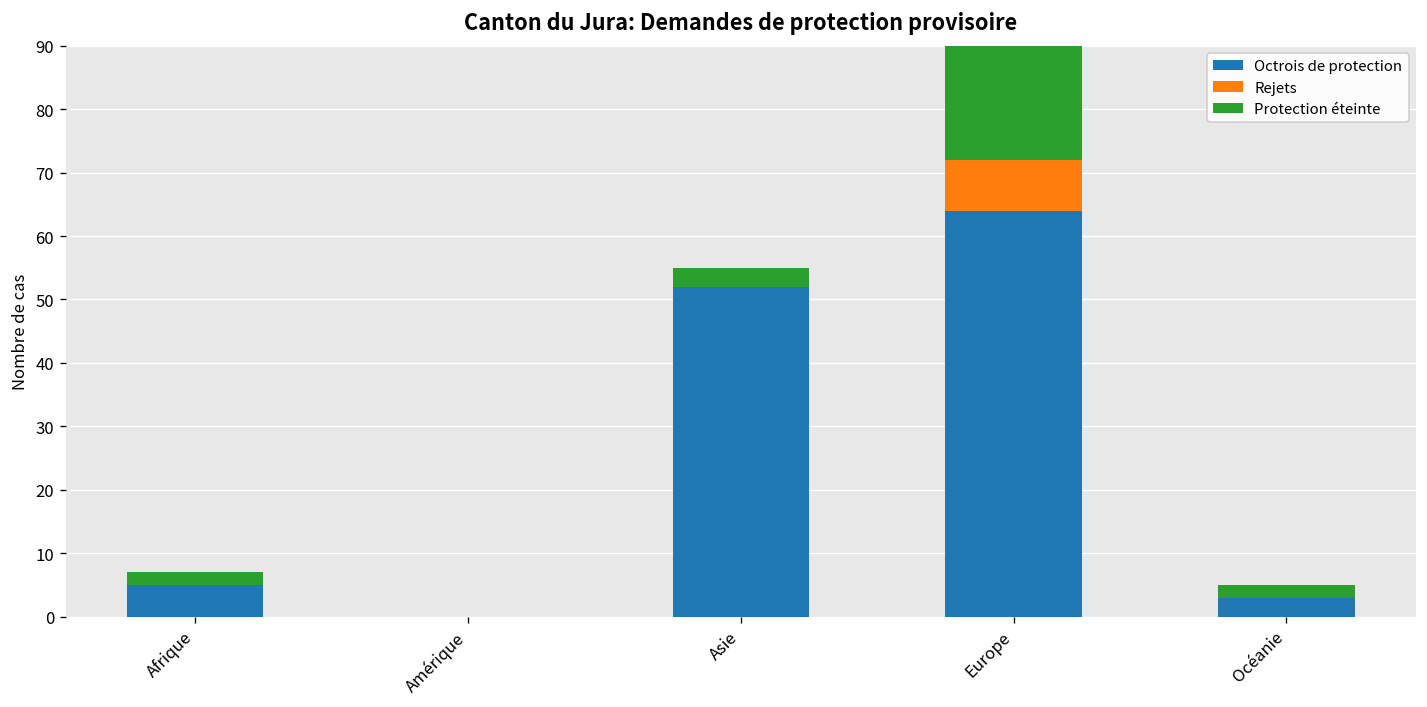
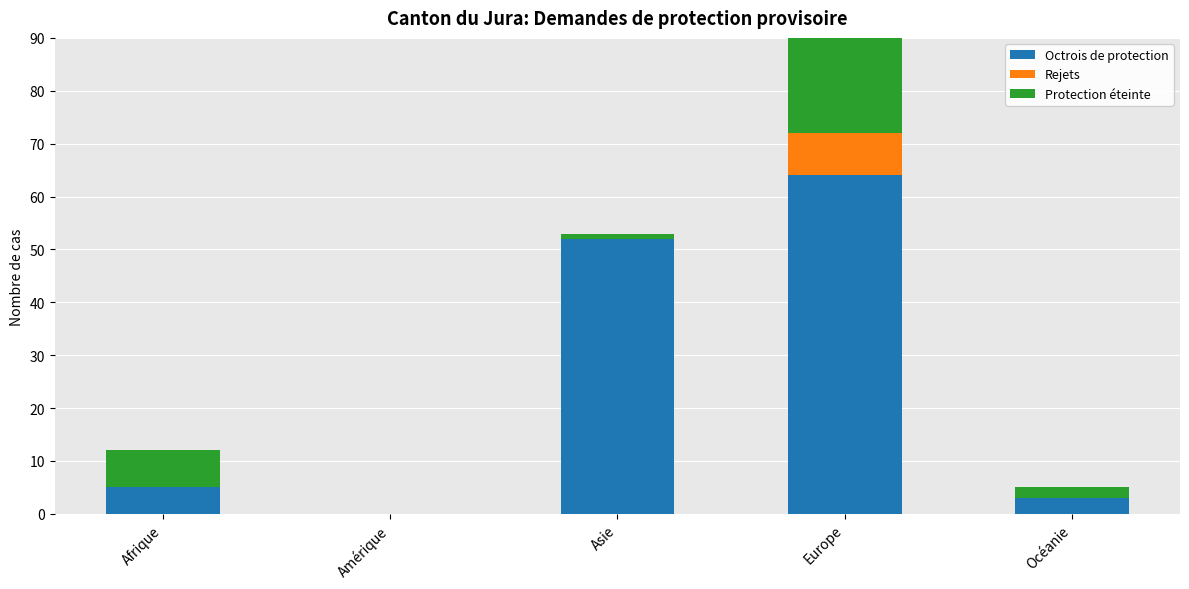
Protection éteinte, Afrique: 2 -> 7
Protection éteinte, Asie: 3 -> 1
